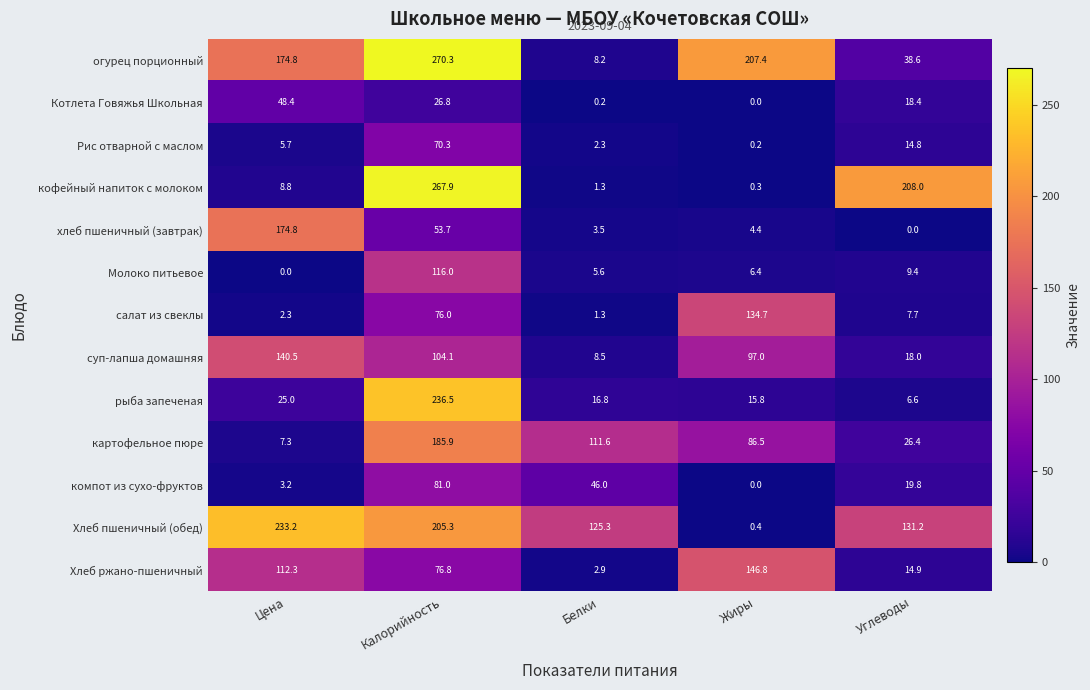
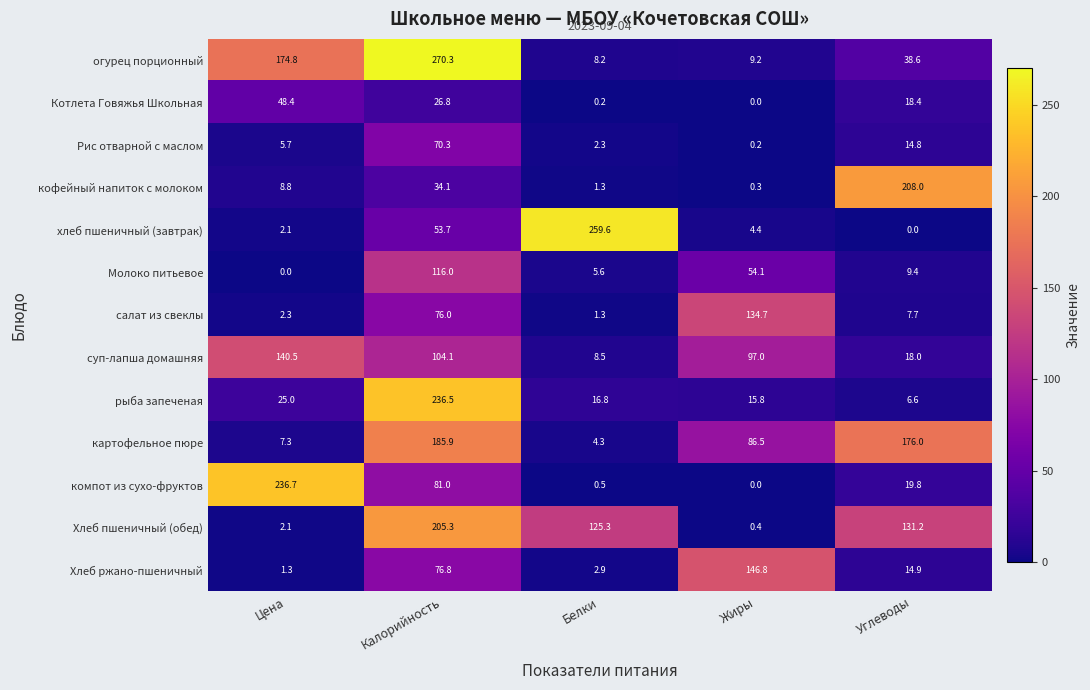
огурец порционный, Жиры: 207.4 -> 9.2
кофейный напиток с молоком, Калорийность: 267.9 -> 34.1
хлеб пшеничный (завтрак), Цена: 174.8 -> 2.1
хлеб пшеничный (завтрак), Белки: 3.5 -> 259.6
Молоко питьевое, Жиры: 6.4 -> 54.1
картофельное пюре, Белки: 111.6 -> 4.3
картофельное пюре, Углеводы: 26.4 -> 176.0
компот из сухо-фруктов, Цена: 3.2 -> 236.7
компот из сухо-фруктов, Белки: 46.0 -> 0.5
Хлеб пшеничный (обед), Цена: 233.2 -> 2.1
Хлеб ржано-пшеничный, Цена: 112.3 -> 1.3
